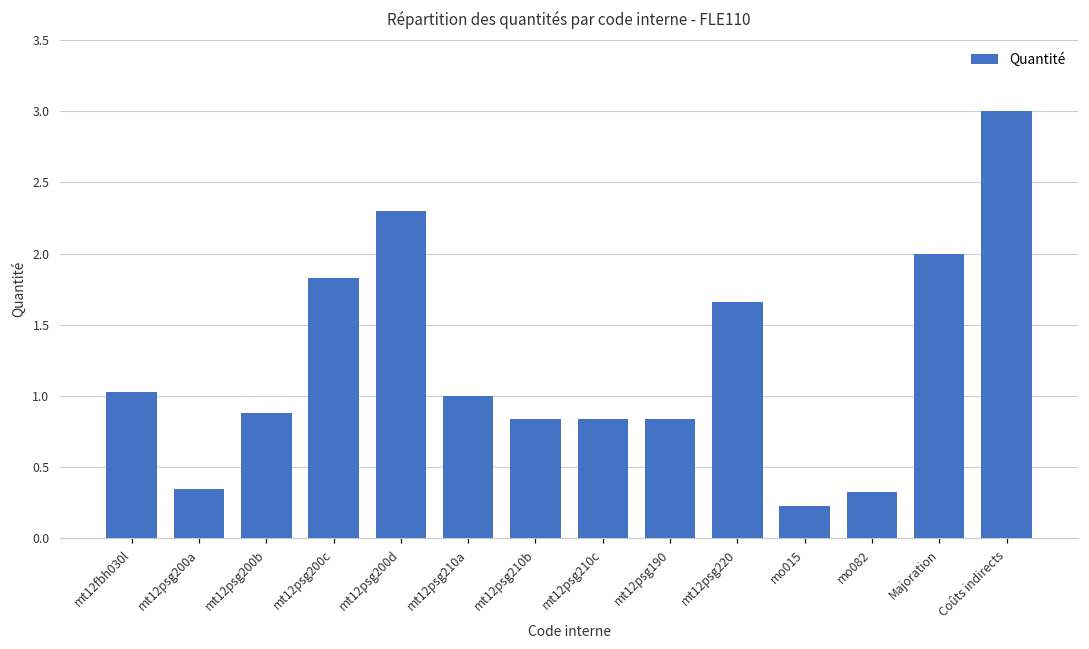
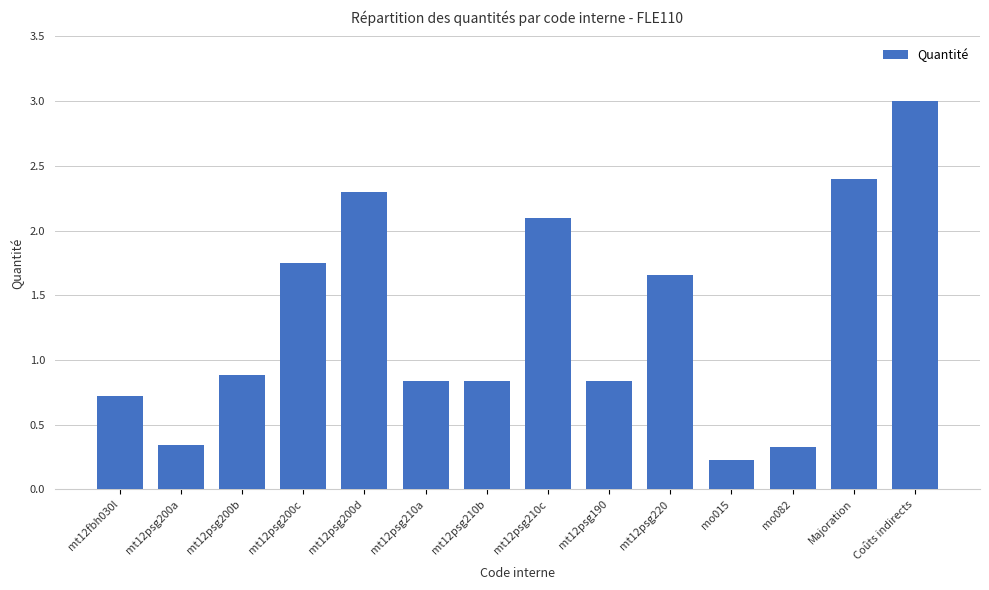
mt12fbh030l: 1.03 -> 0.72
mt12psg200c: 1.83 -> 1.75
mt12psg210a: 1.00 -> 0.84
mt12psg210c: 0.84 -> 2.10
Majoration: 2.0 -> 2.4
